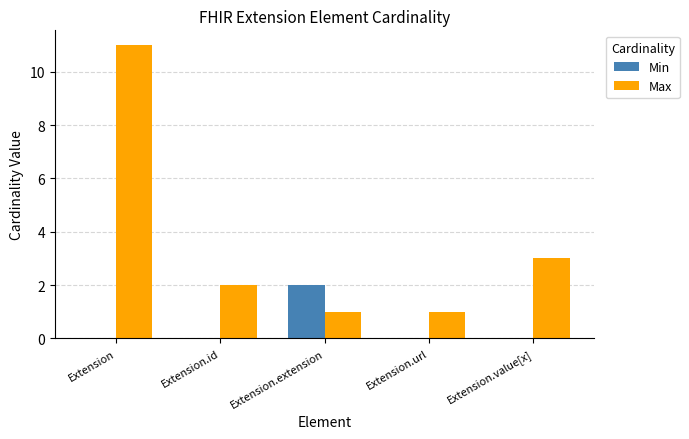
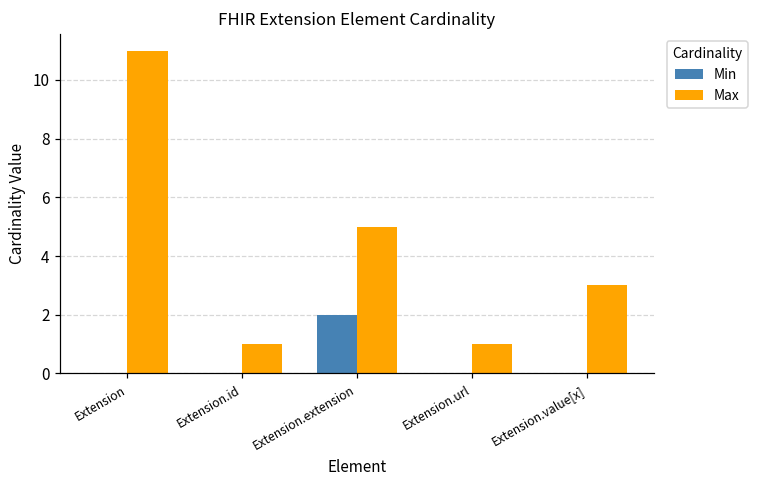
Max, Extension.id: 2 -> 1
Max, Extension.extension: 1 -> 5
